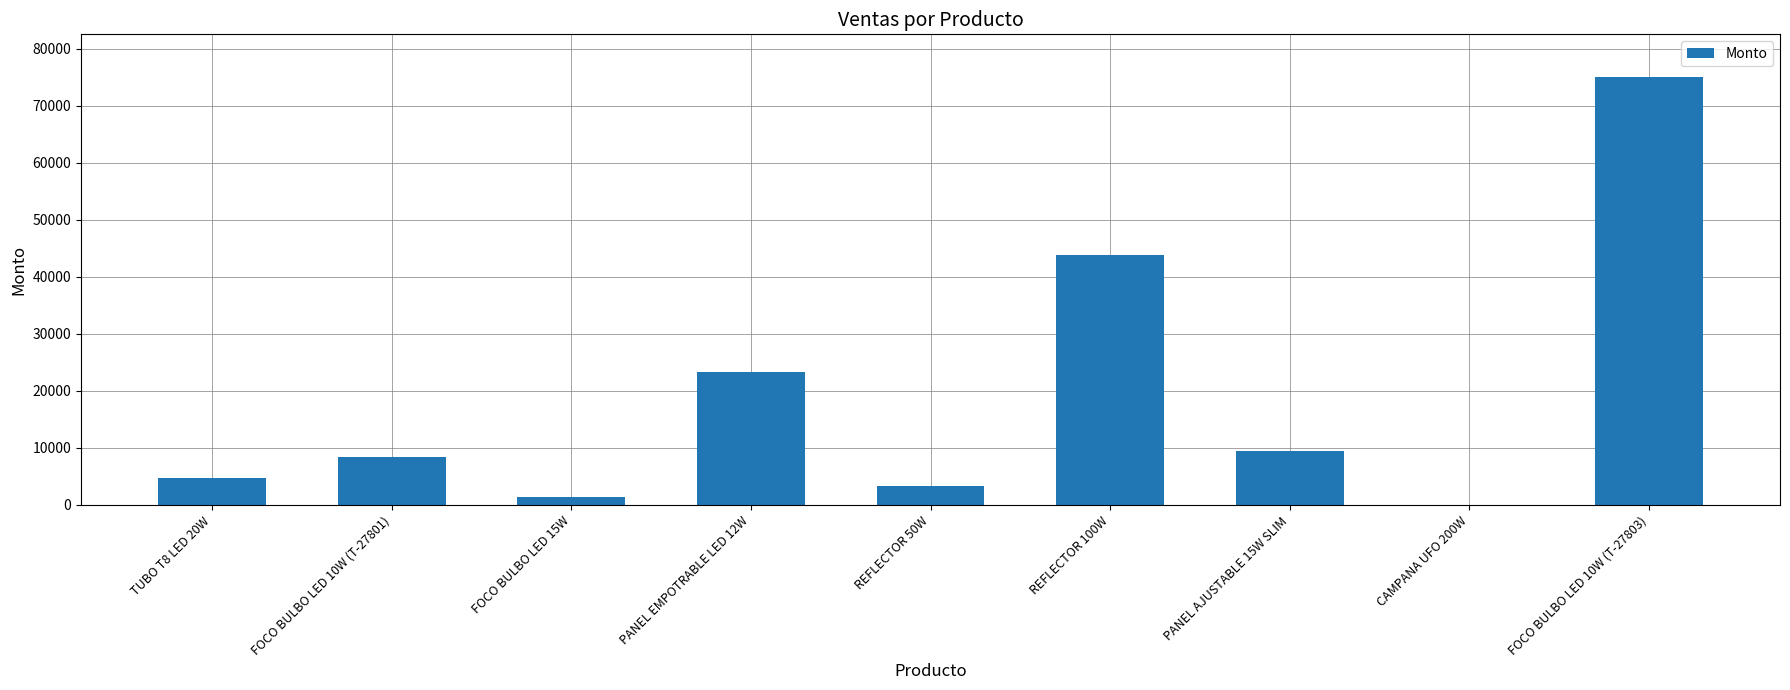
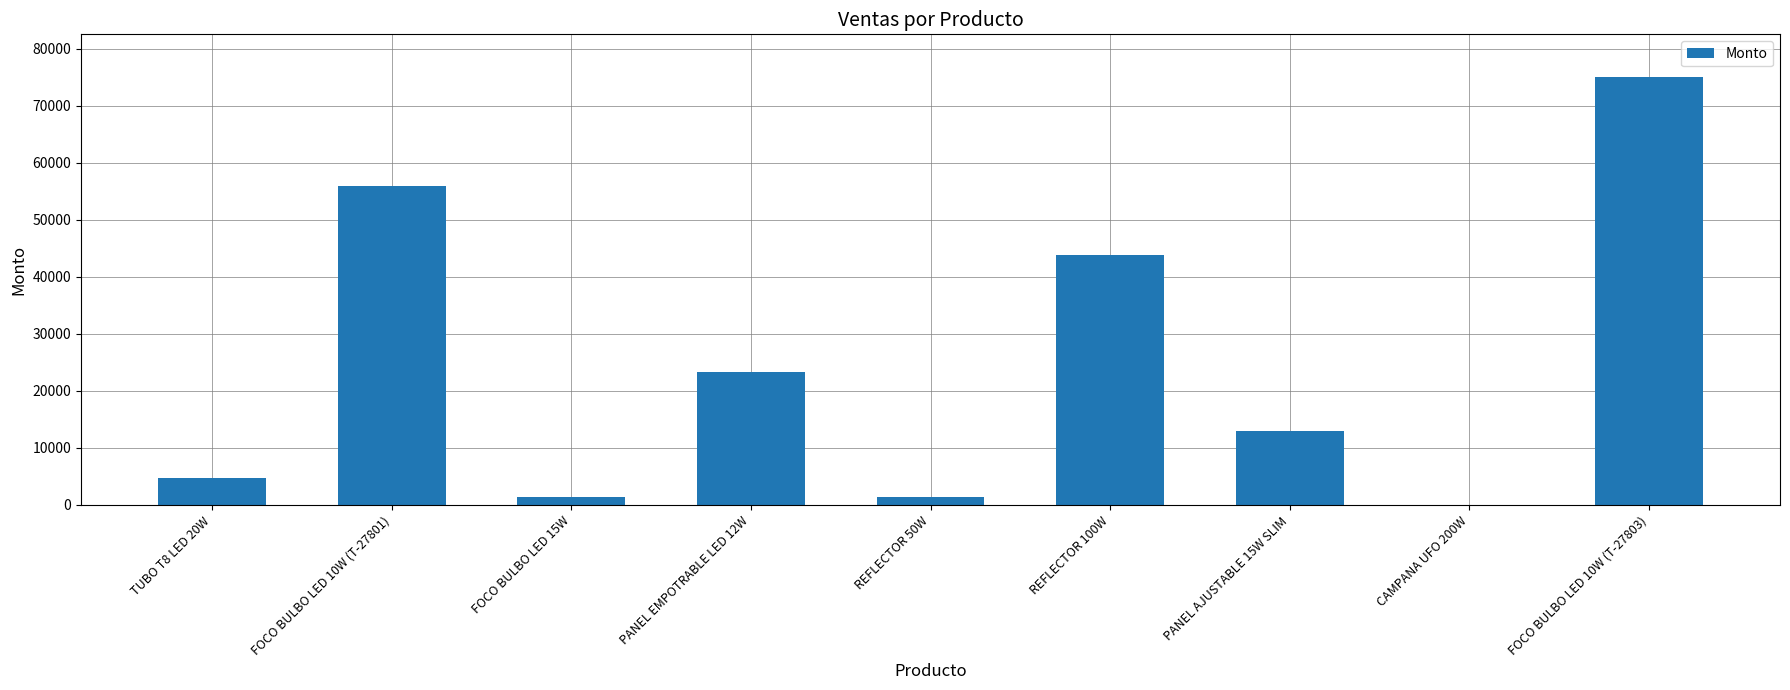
FOCO BULBO LED 10W (T-27801): 8000 -> 56000
REFLECTOR 50W: 3000 -> 1000
PANEL AJUSTABLE 15W SLIM: 9000 -> 13000
